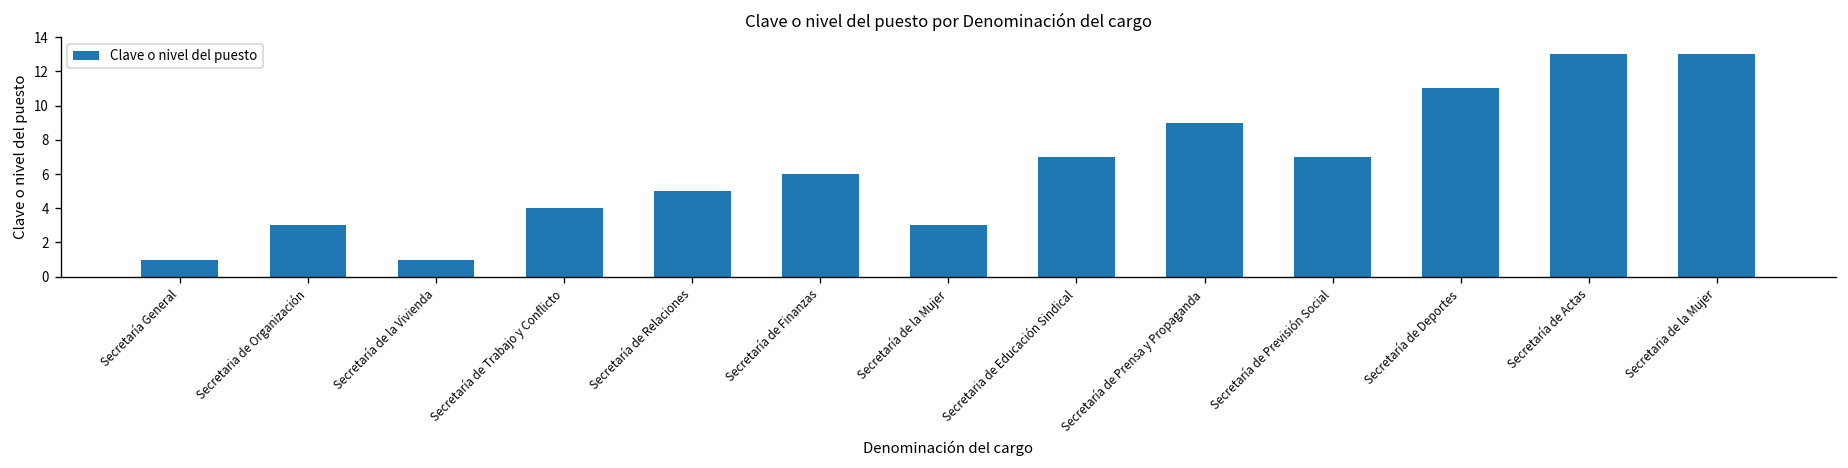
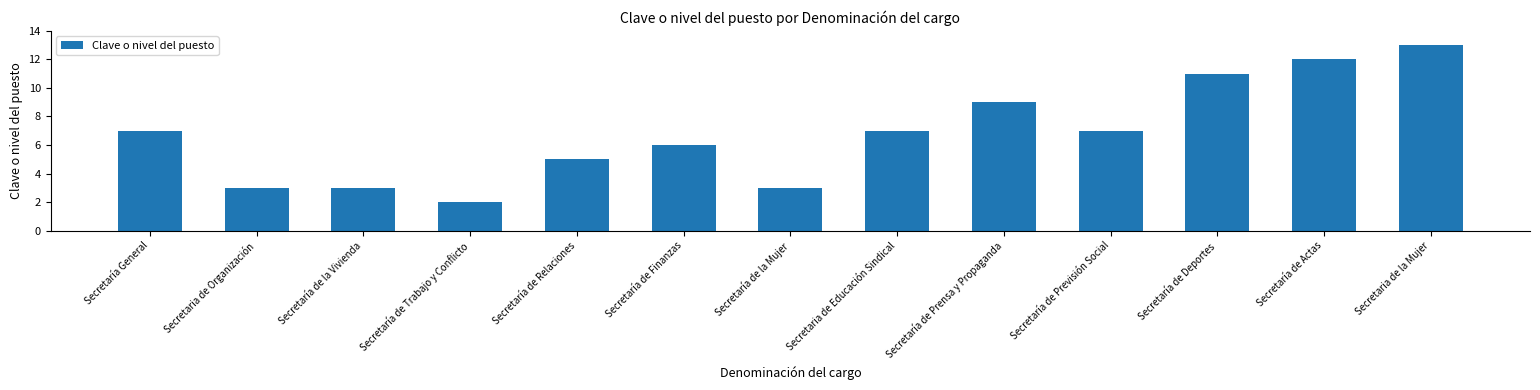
Secretaría General: 1 -> 7
Secretaría de la Vivienda: 1 -> 3
Secretaría de Trabajo y Conflicto: 4 -> 2
Secretaría de Actas: 13 -> 12
